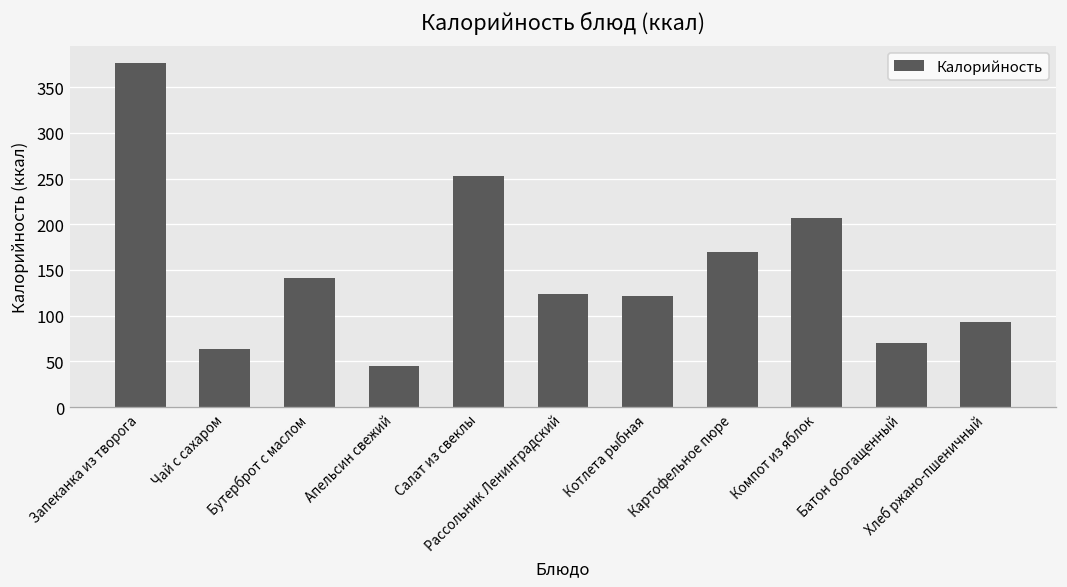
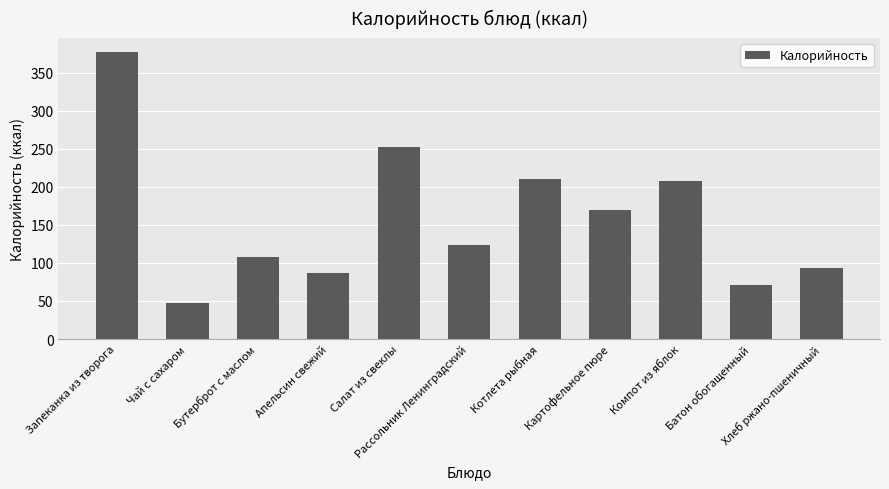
Чай с сахаром: 60 -> 50
Бутерброт с маслом: 140 -> 110
Апельсин свежий: 50 -> 90
Котлета рыбная: 120 -> 210
